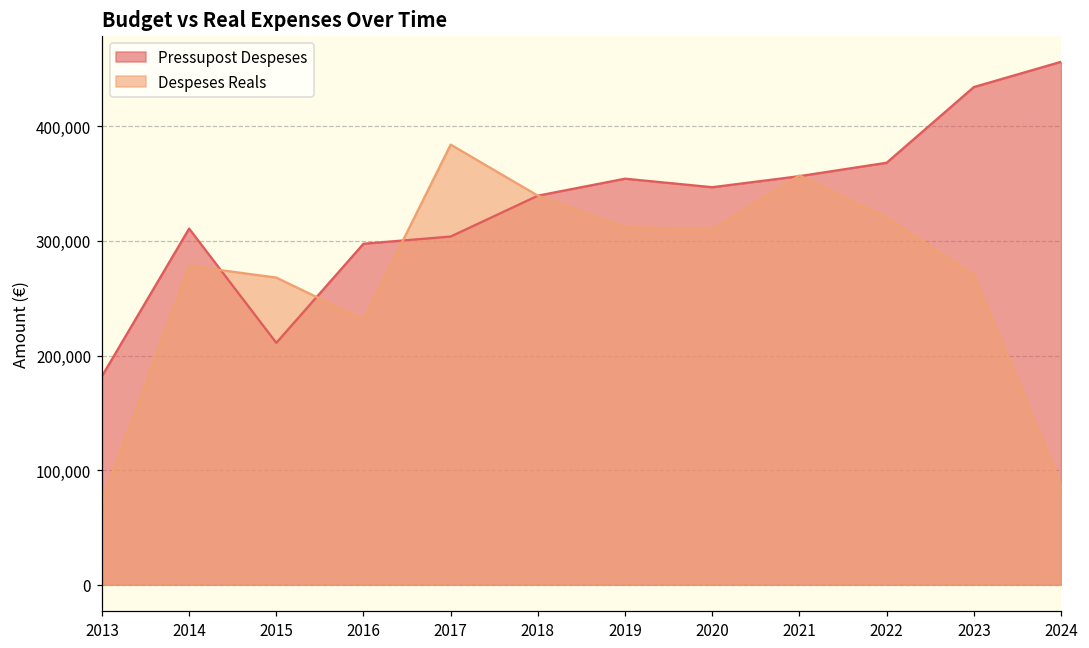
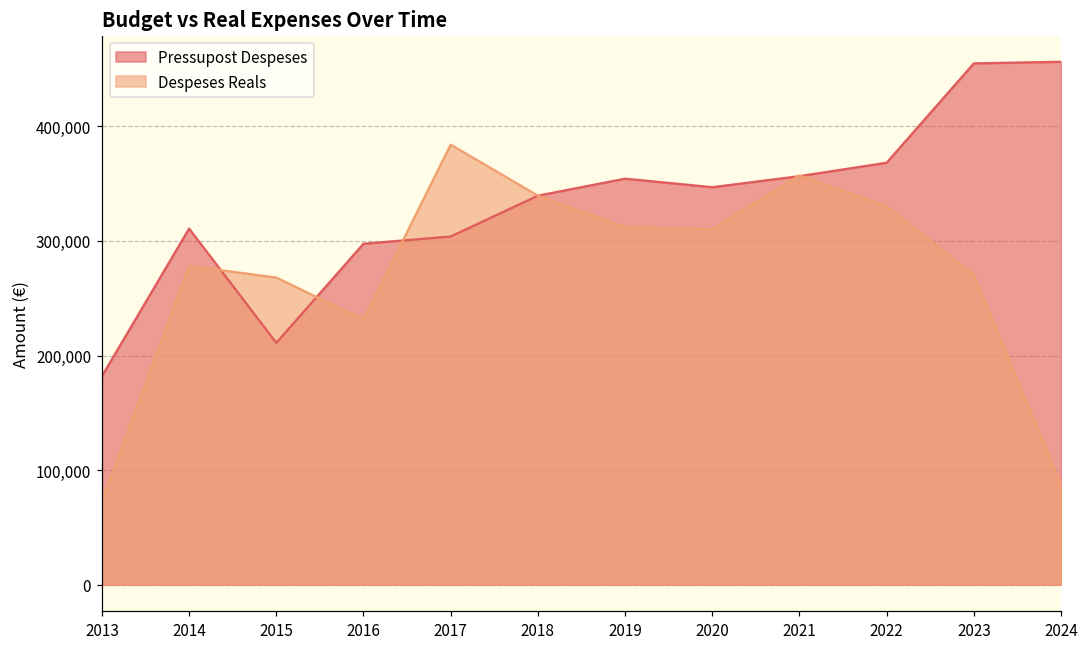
Despeses Reals, 2022: 320,000 -> 330,000
Pressupost Despeses, 2023: 434,000 -> 455,000
